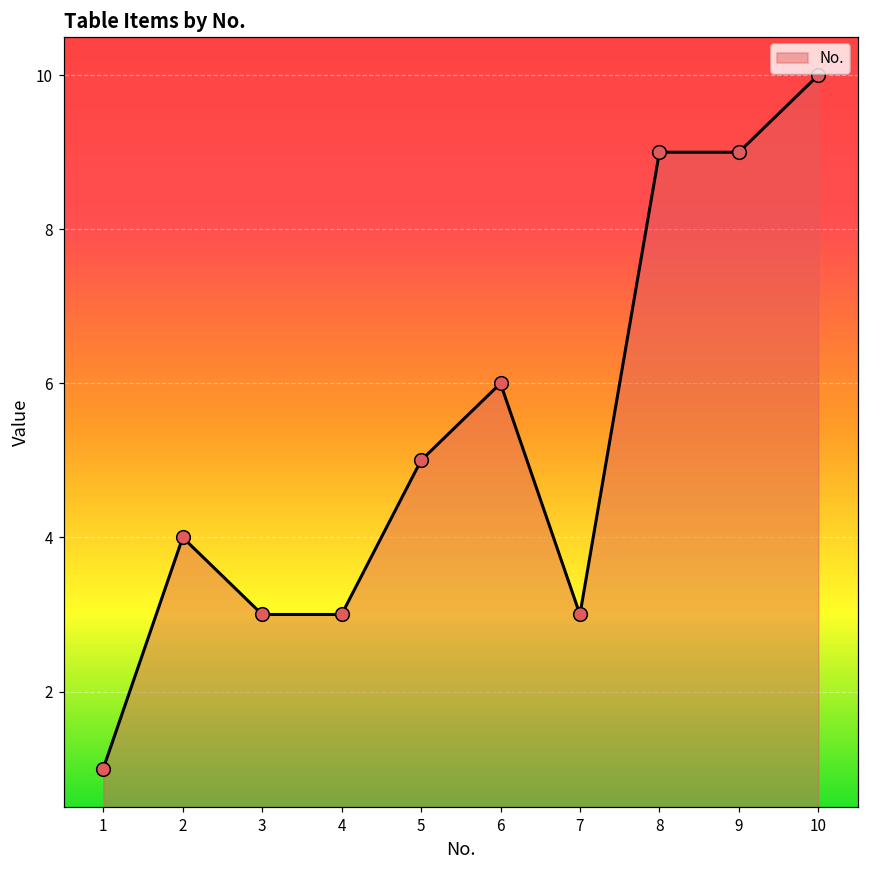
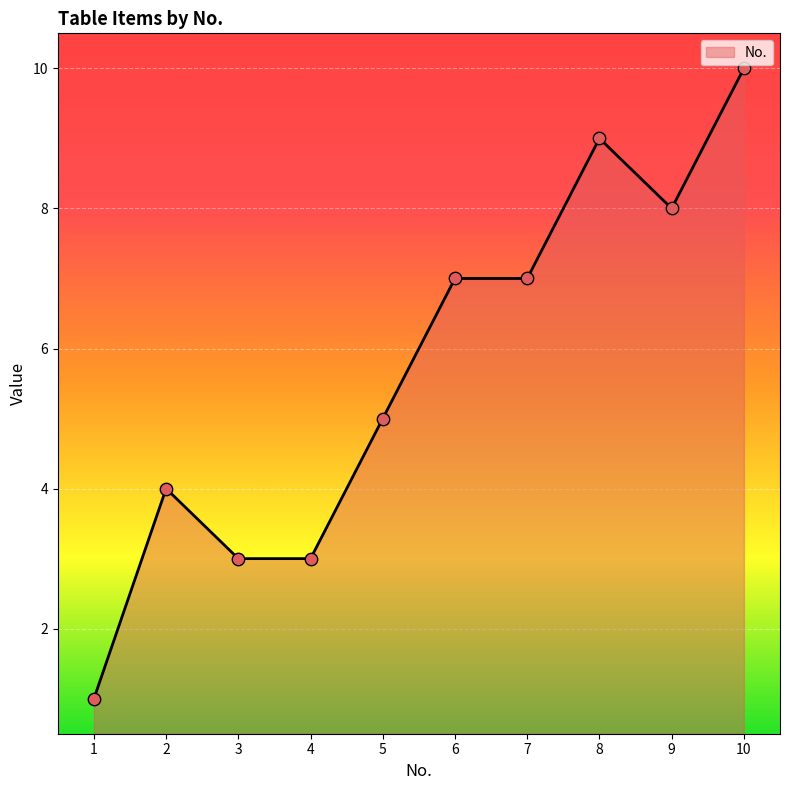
6: 6 -> 7
7: 3 -> 7
9: 9 -> 8
